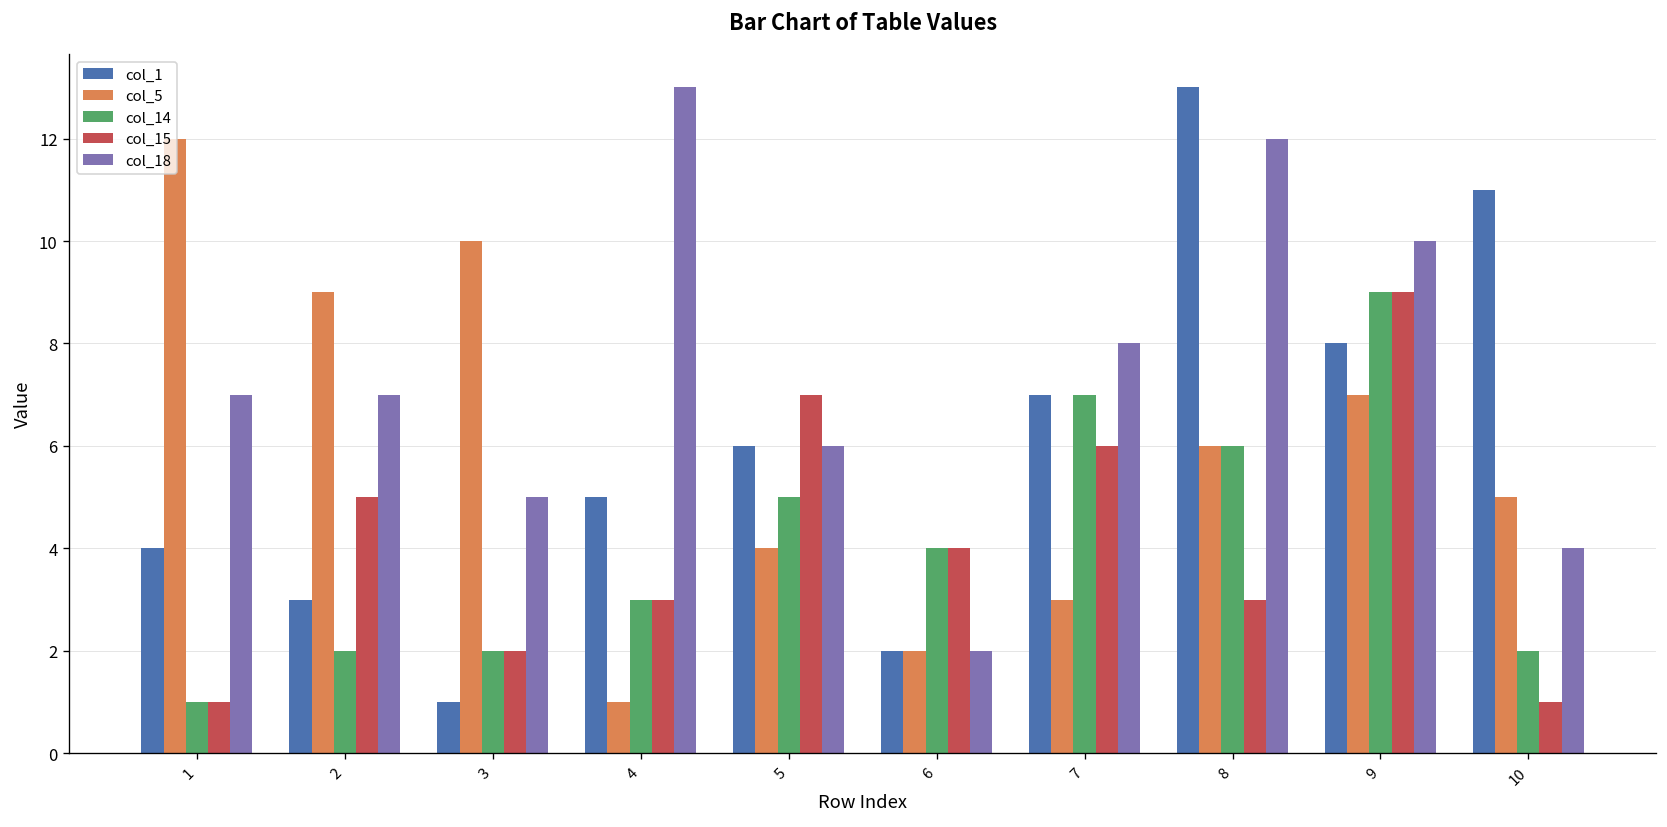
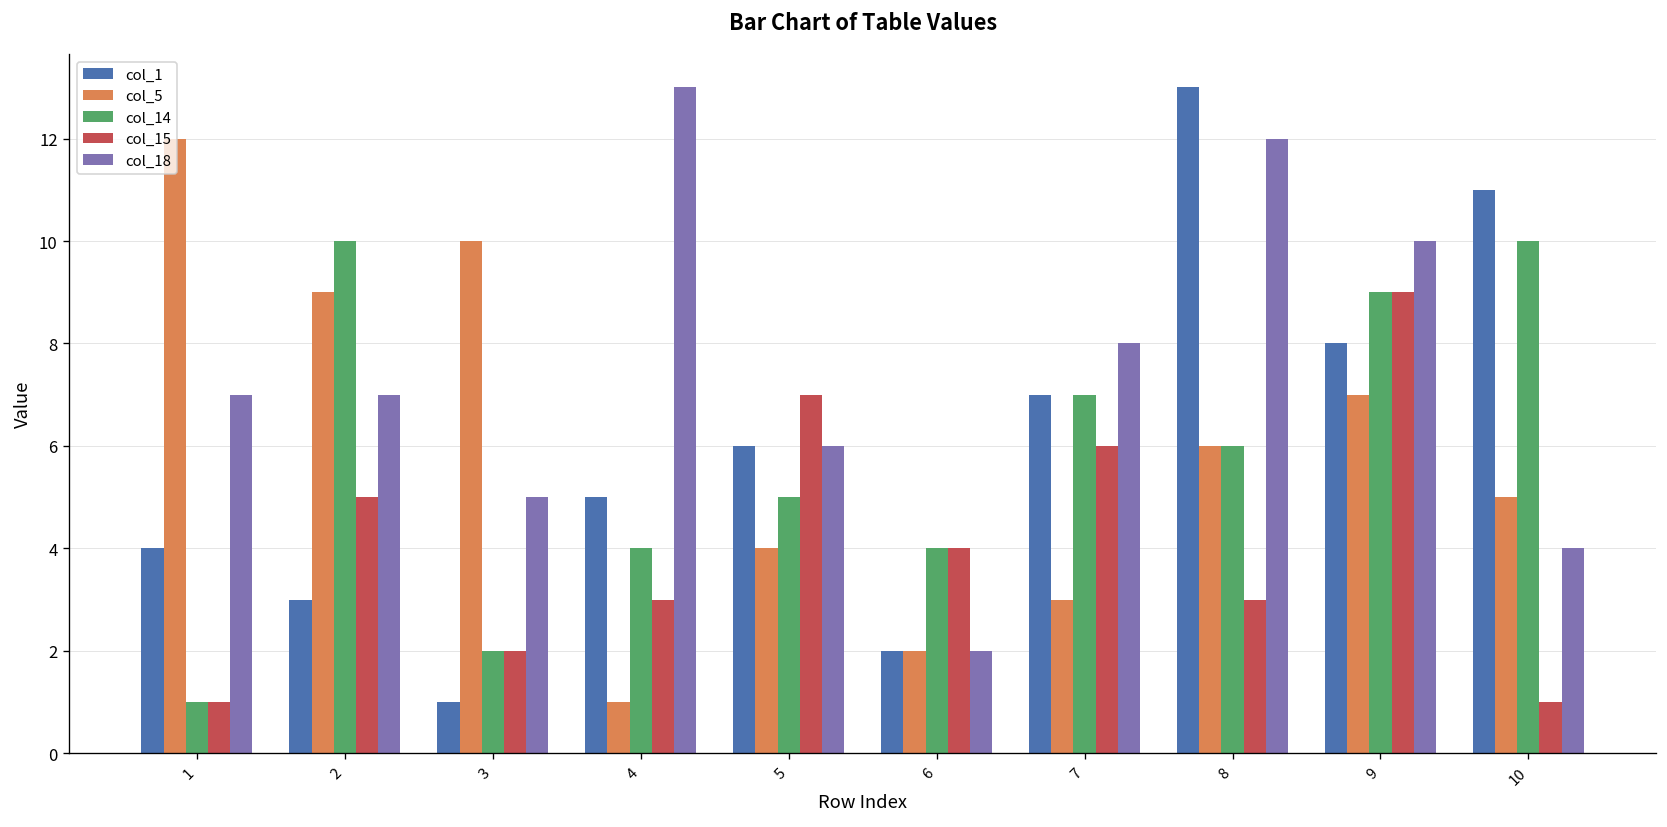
col_14, 2: 2 -> 10
col_14, 4: 3 -> 4
col_14, 10: 2 -> 10
